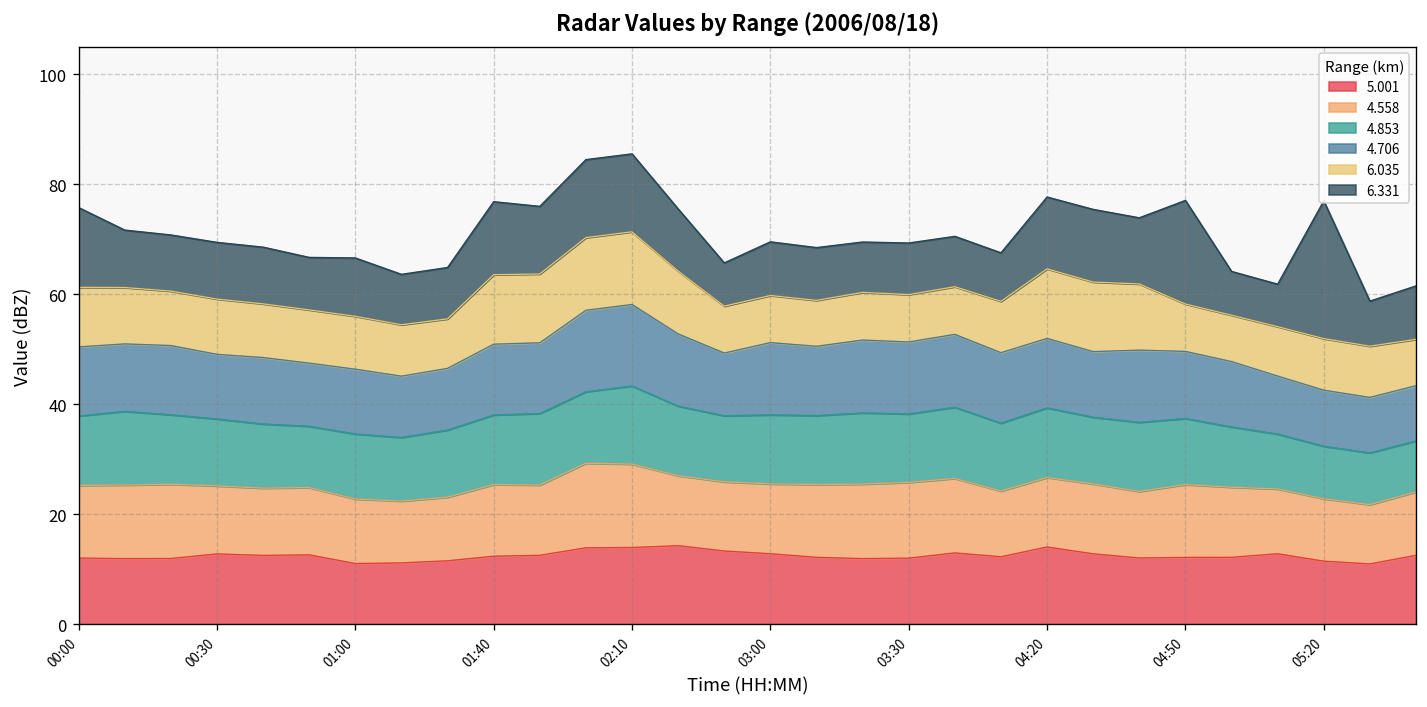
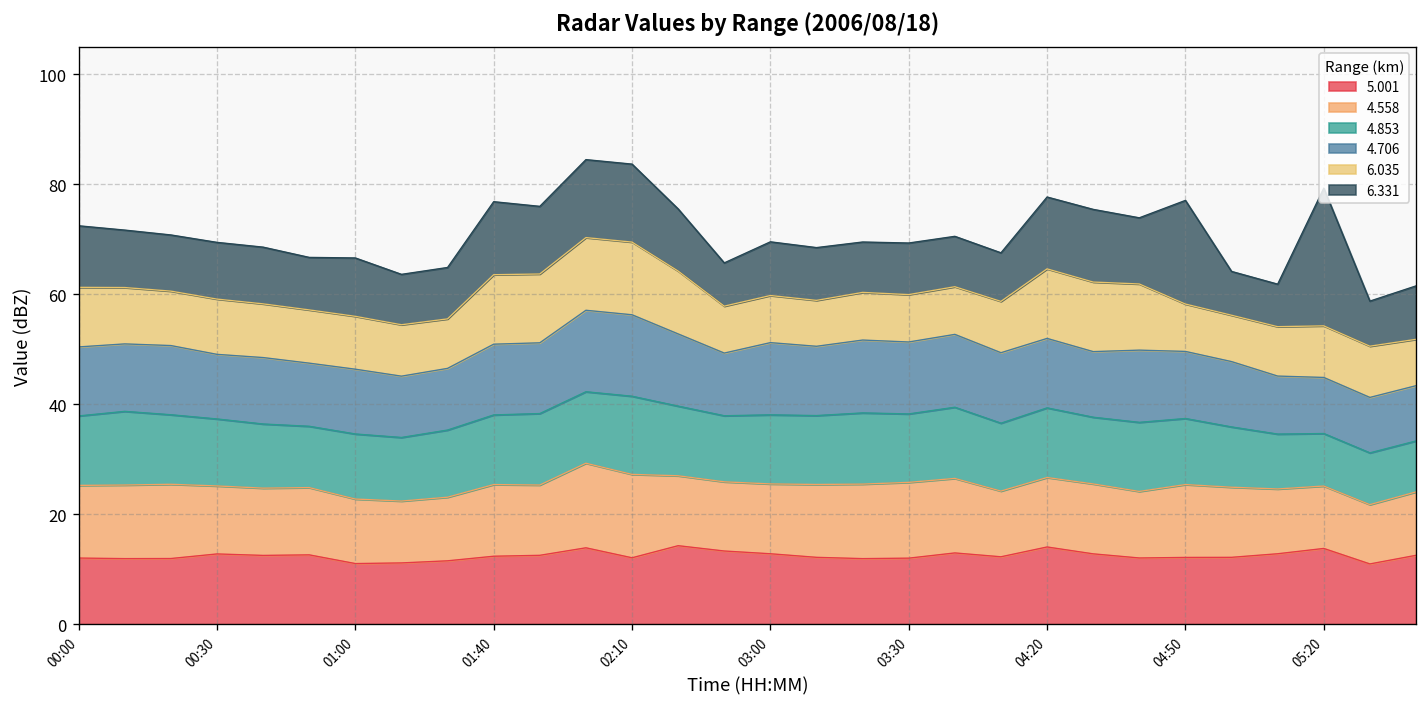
6.331, 00:00: 15 -> 11
5.001, 02:10: 14 -> 12
5.001, 05:20: 11 -> 14
